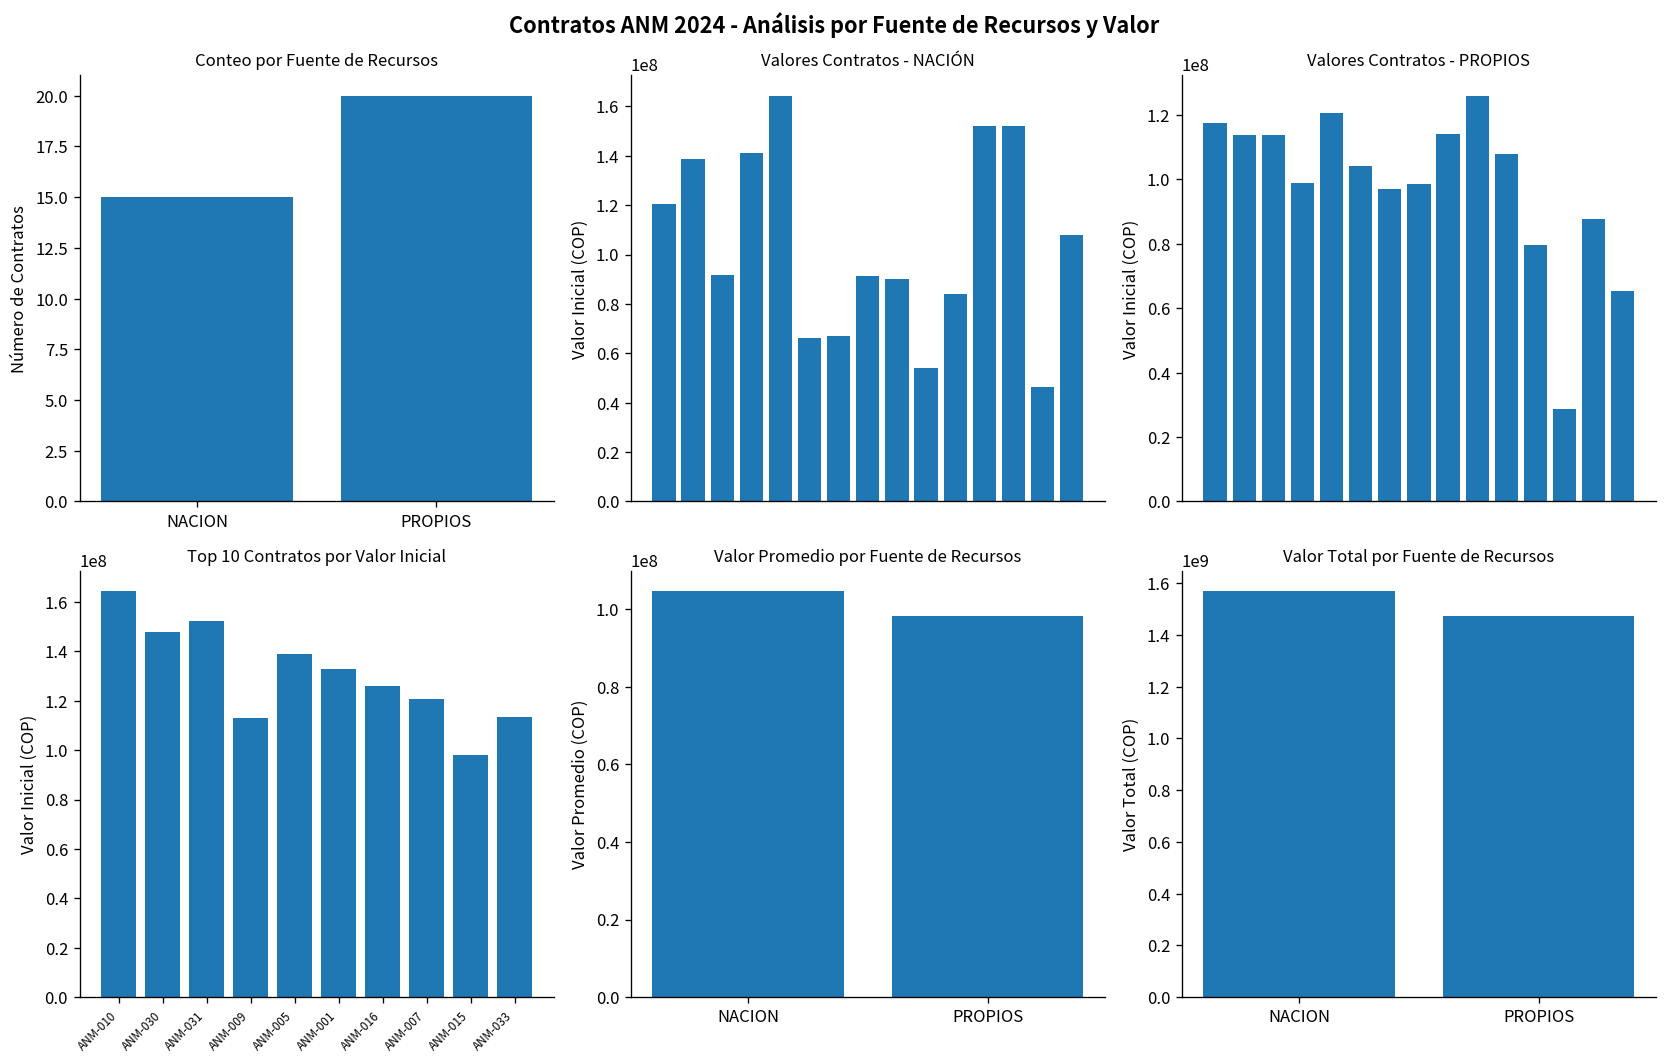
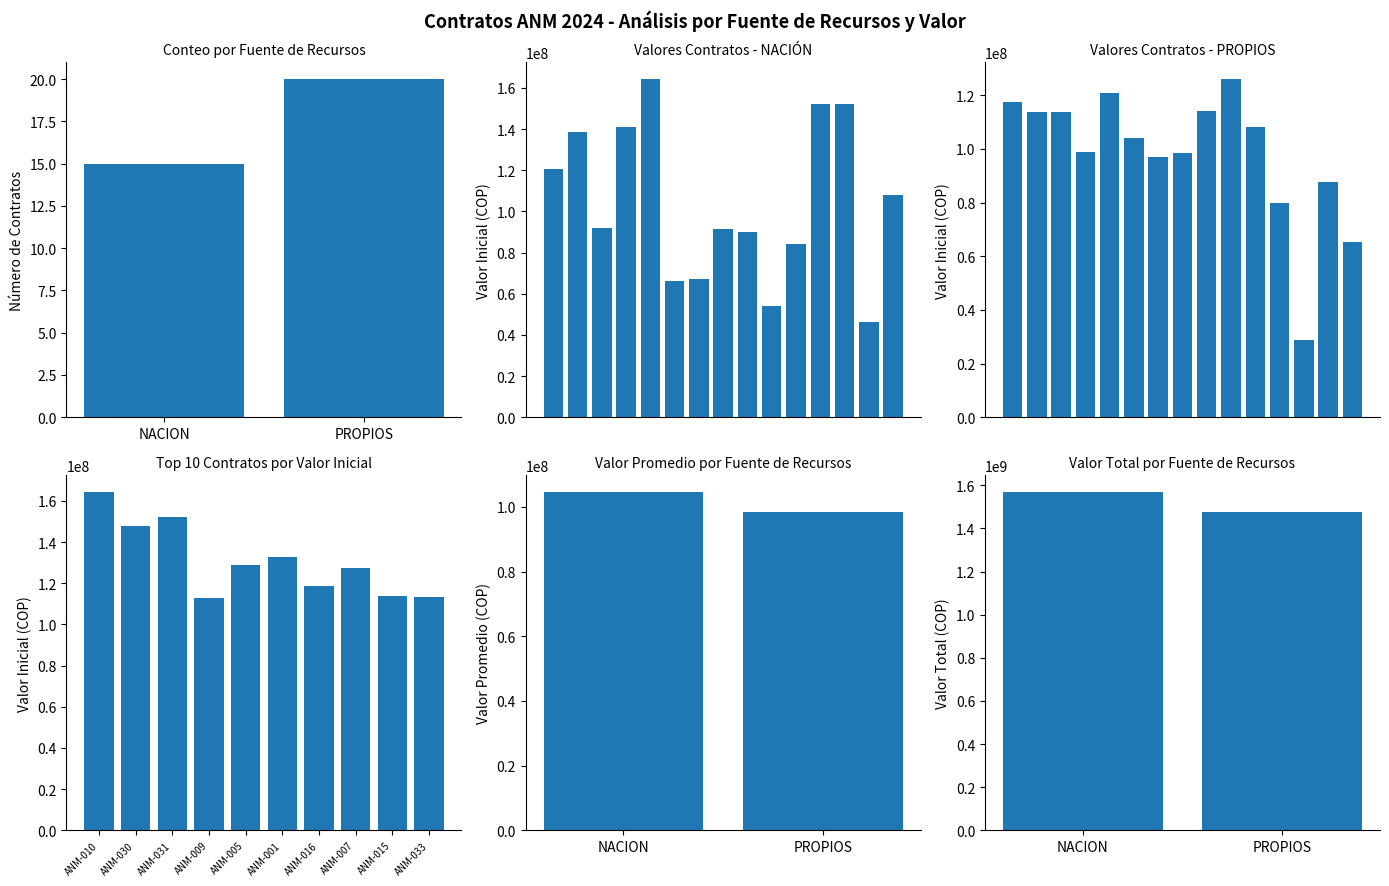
Top 10 Contratos por Valor Inicial, ANM-005: 139000000 -> 129000000
Top 10 Contratos por Valor Inicial, ANM-016: 126000000 -> 119000000
Top 10 Contratos por Valor Inicial, ANM-007: 121000000 -> 128000000
Top 10 Contratos por Valor Inicial, ANM-015: 98000000 -> 114000000
